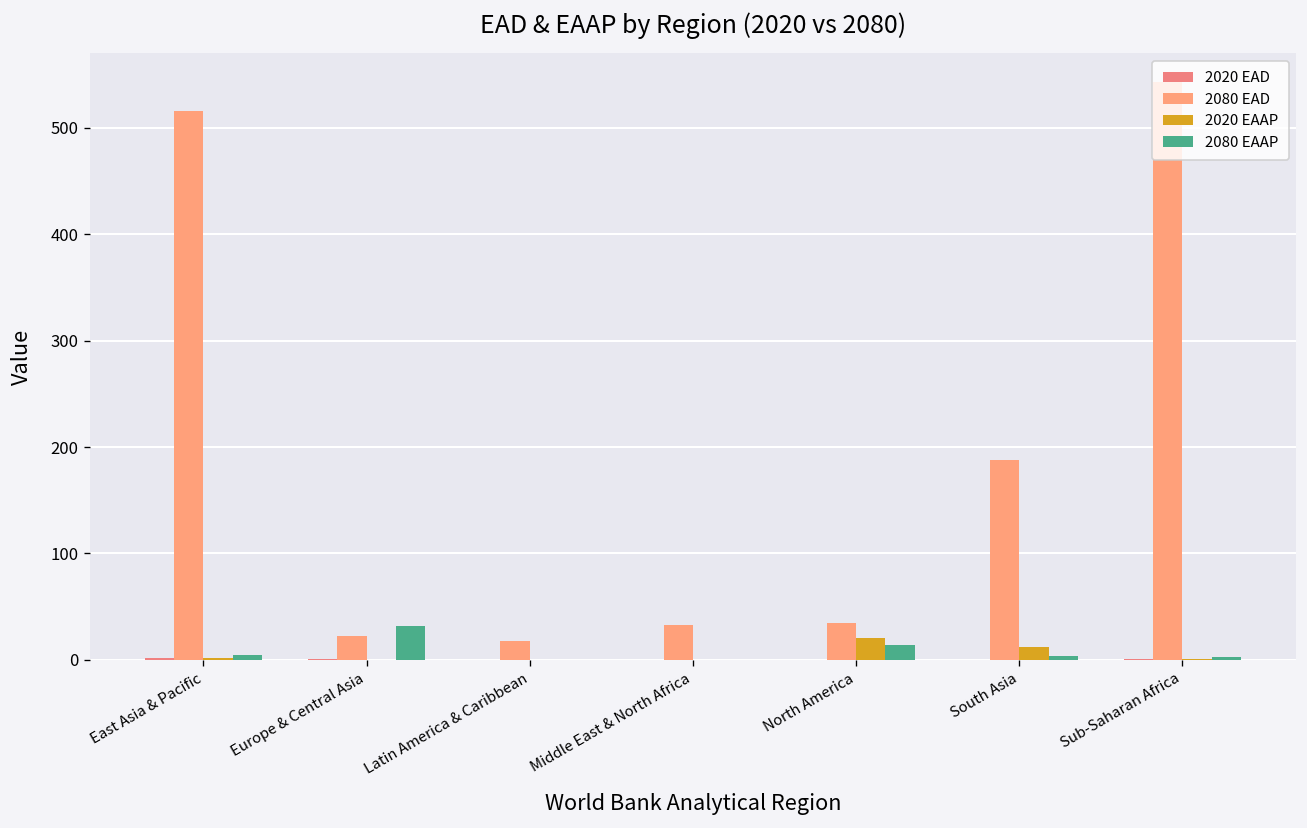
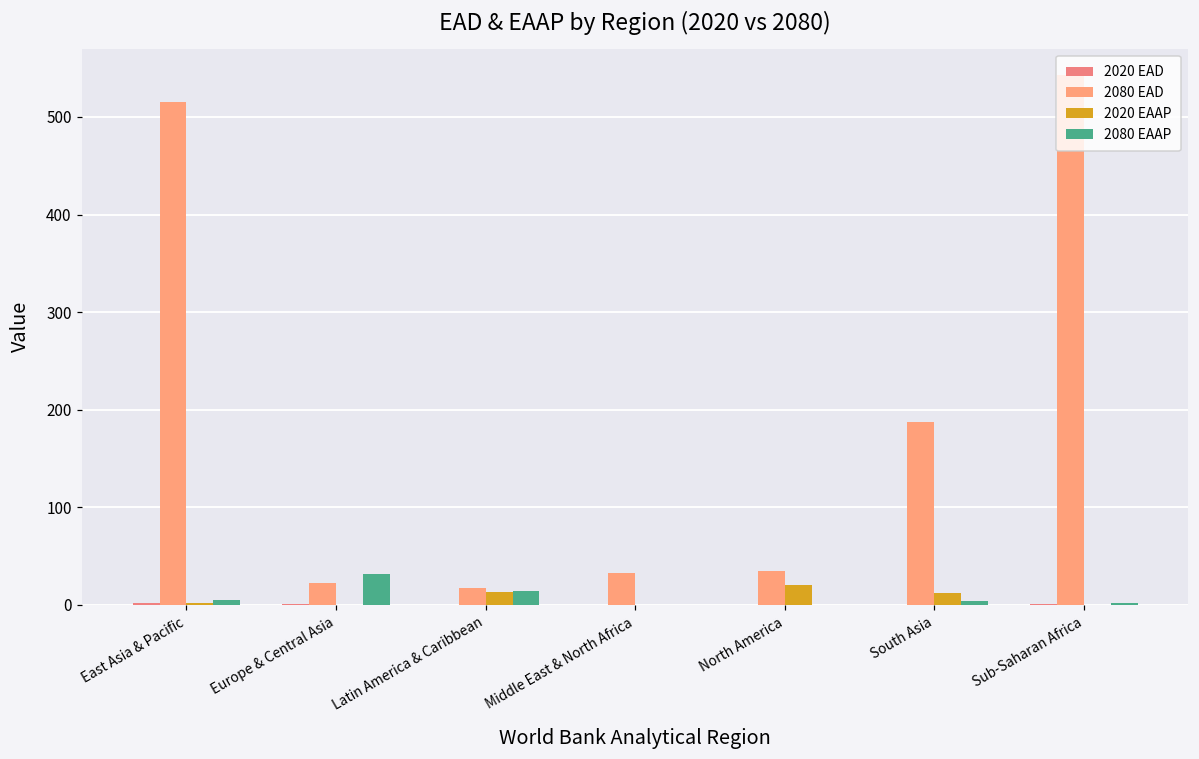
2020 EAAP, Latin America & Caribbean: 0 -> 10
2080 EAAP, Latin America & Caribbean: 0 -> 10
2080 EAAP, North America: 10 -> 0
